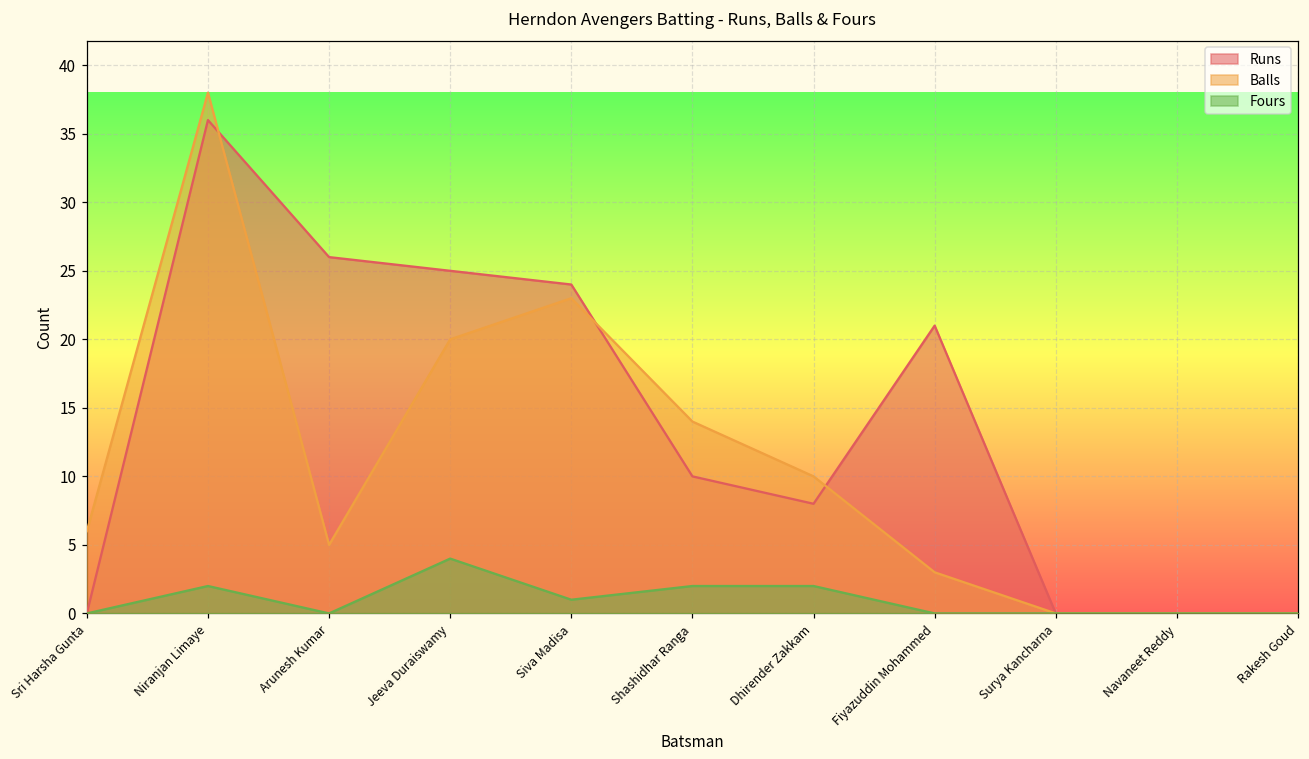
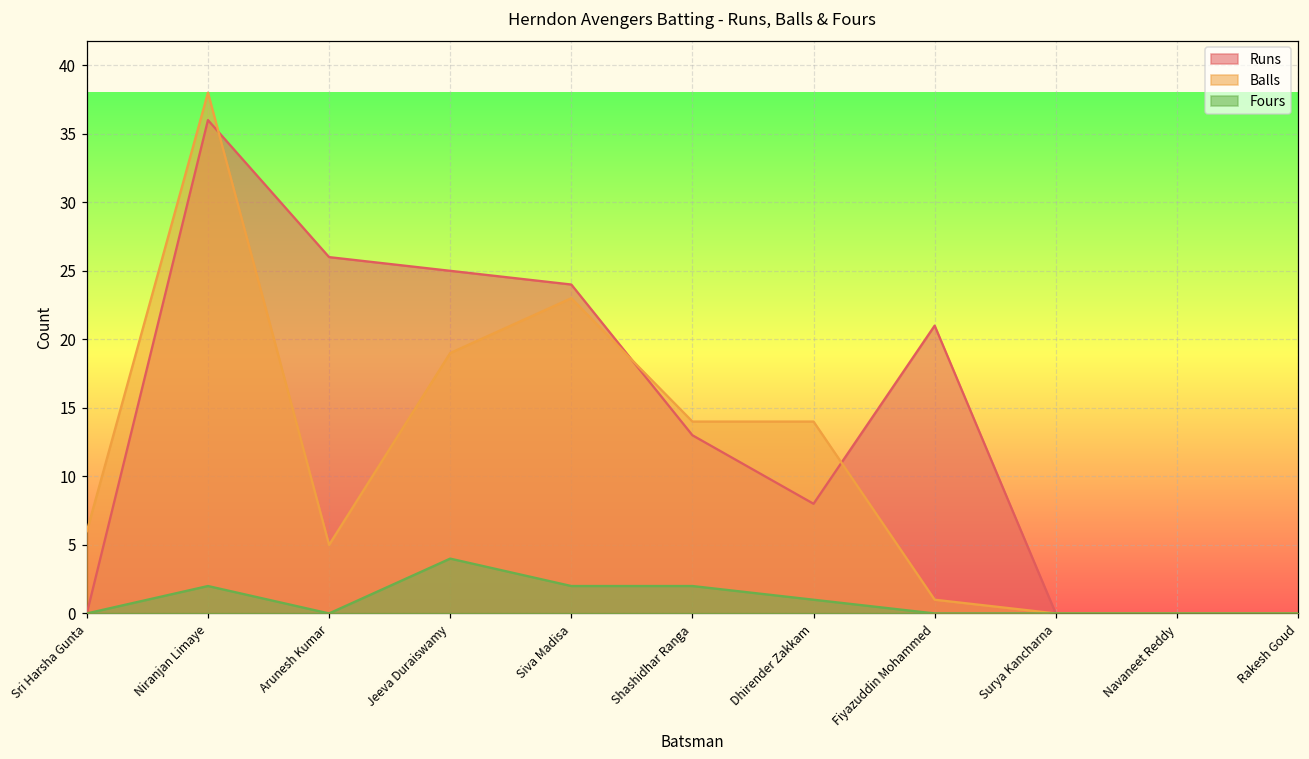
Balls, Jeeva Duraiswamy: 20 -> 19
Fours, Siva Madisa: 1 -> 2
Runs, Shashidhar Ranga: 10 -> 13
Balls, Dhirender Zakkam: 10 -> 14
Fours, Dhirender Zakkam: 2 -> 1
Balls, Fiyazuddin Mohammed: 3 -> 1
